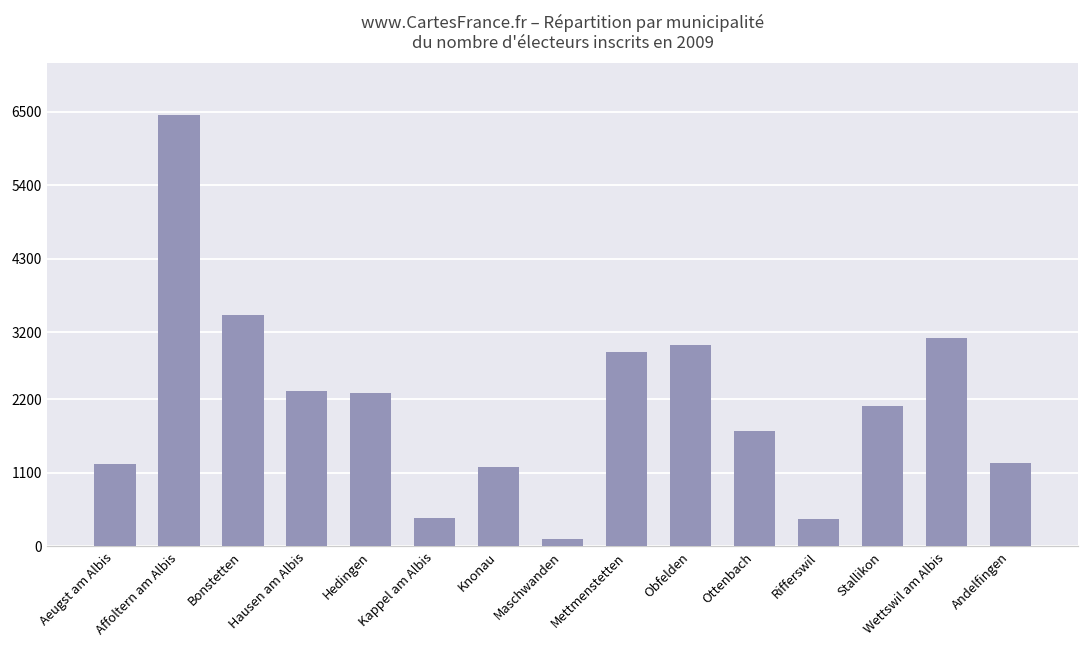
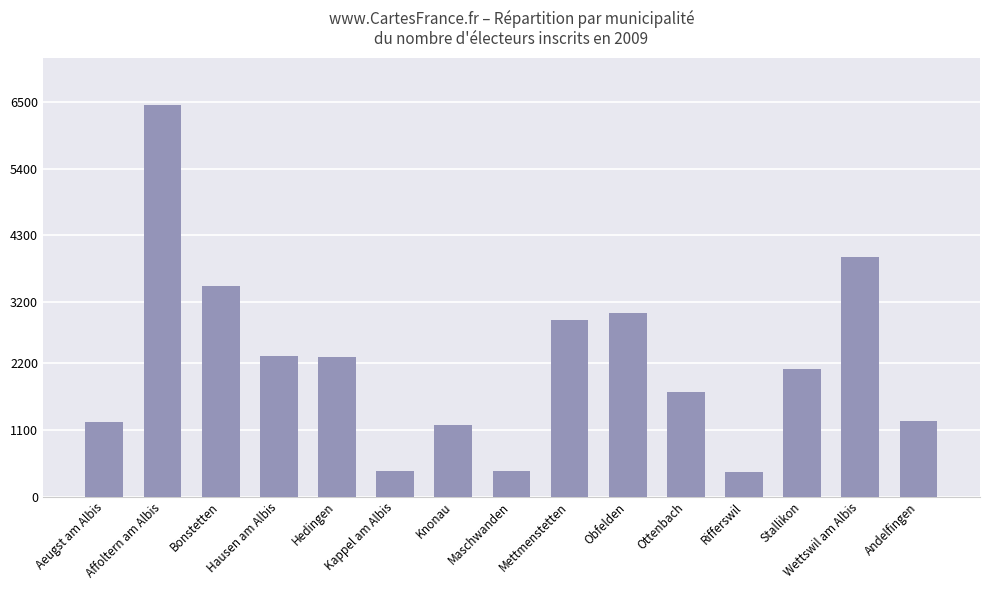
Maschwanden: 100 -> 400
Wettswil am Albis: 3100 -> 3900
